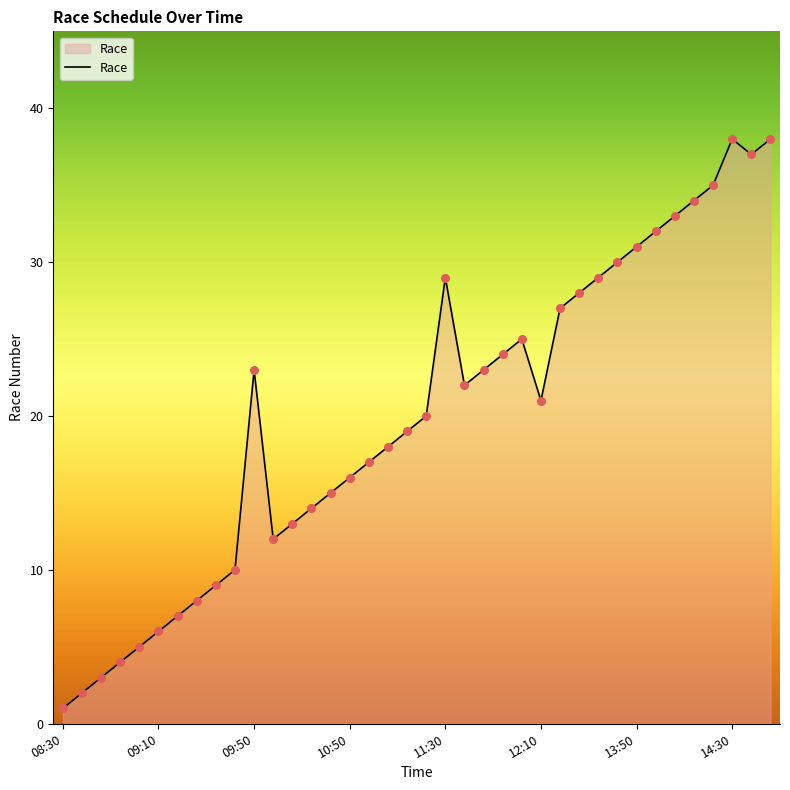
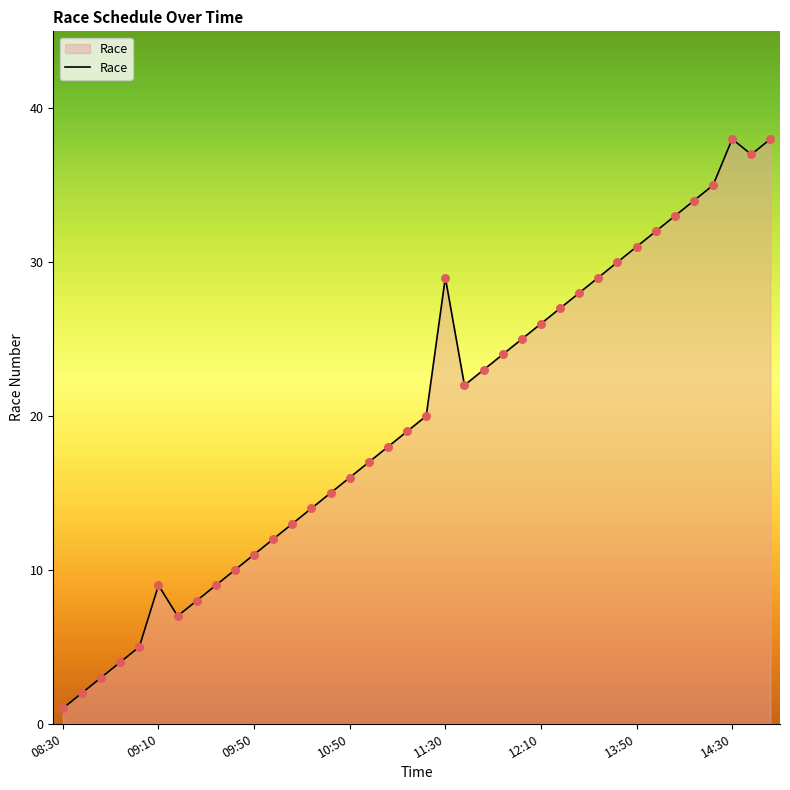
09:10: 6 -> 9
09:50: 23 -> 11
12:10: 21 -> 26
